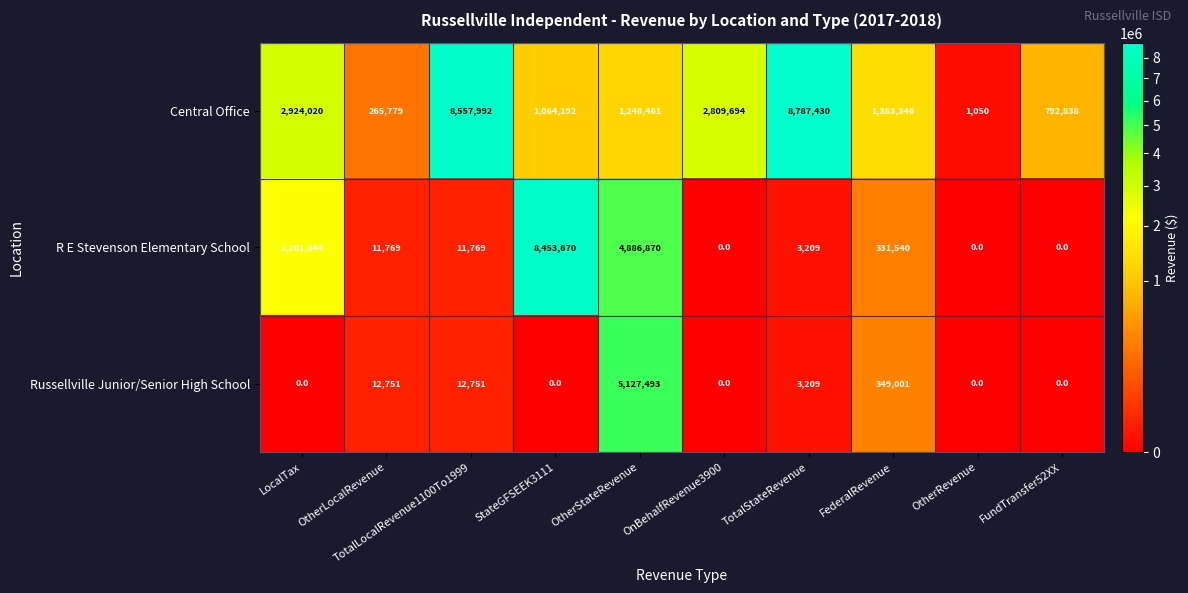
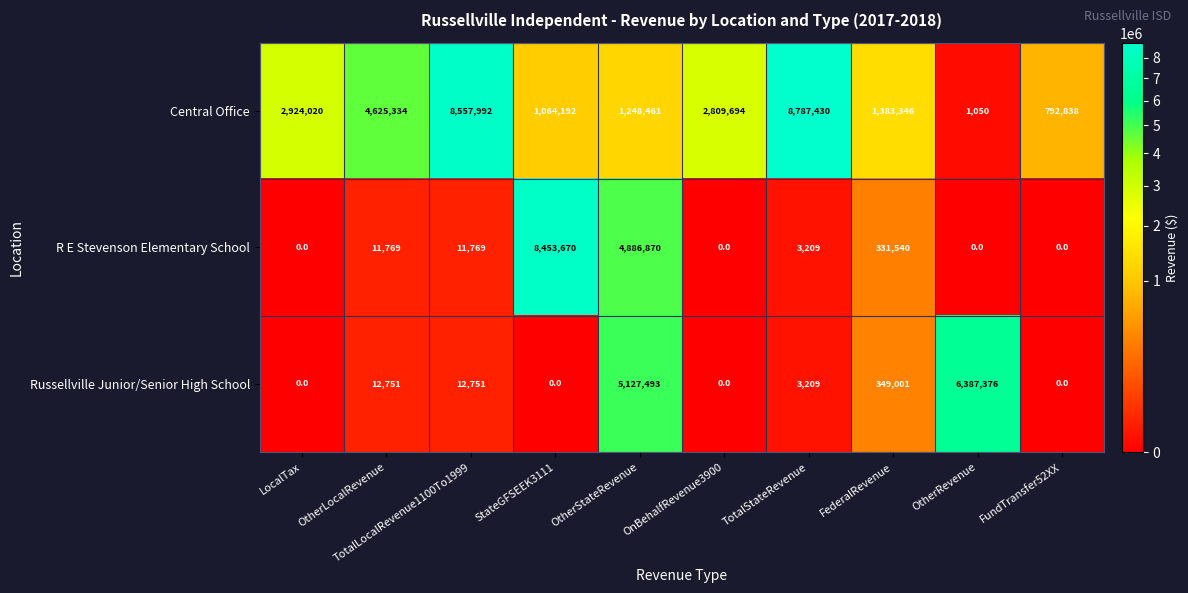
Central Office, OtherLocalRevenue: 265,779 -> 4,625,334
R E Stevenson Elementary School, LocalTax: 2,201,844 -> 0.0
Russellville Junior/Senior High School, OtherRevenue: 0.0 -> 6,387,376
